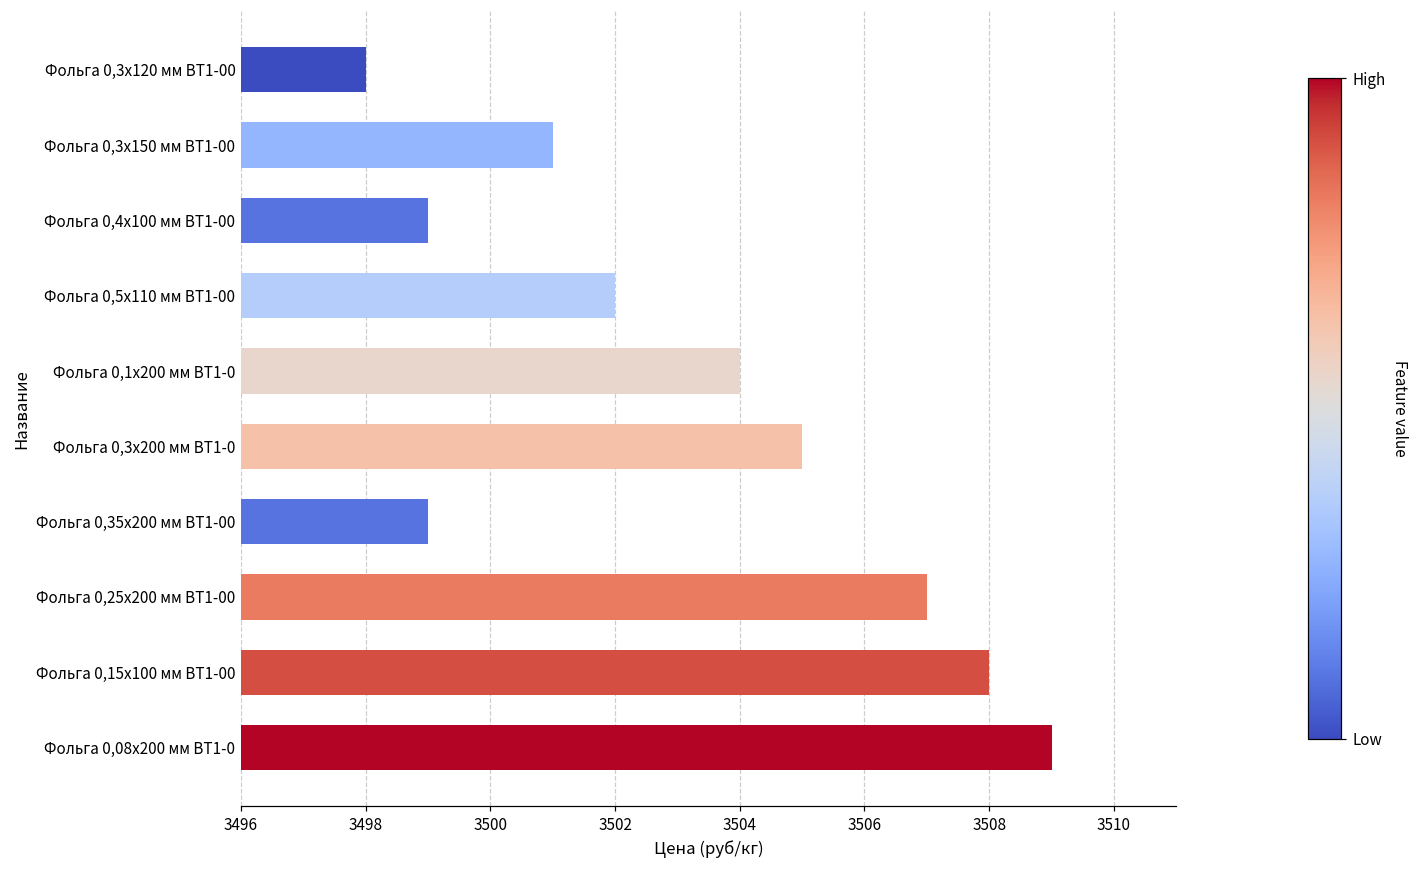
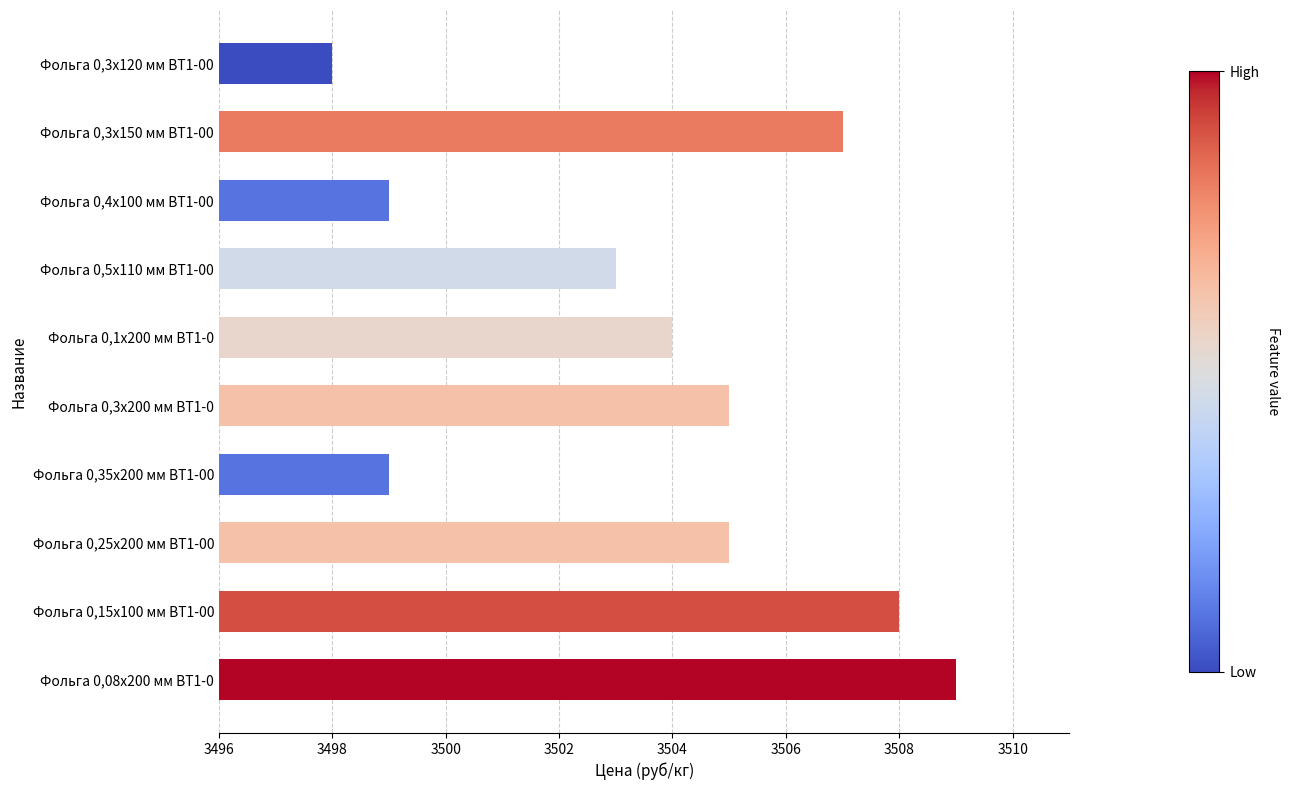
Фольга 0,3х150 мм ВТ1-00: 3501 -> 3507
Фольга 0,5х110 мм ВТ1-00: 3502 -> 3503
Фольга 0,25х200 мм ВТ1-00: 3507 -> 3505
